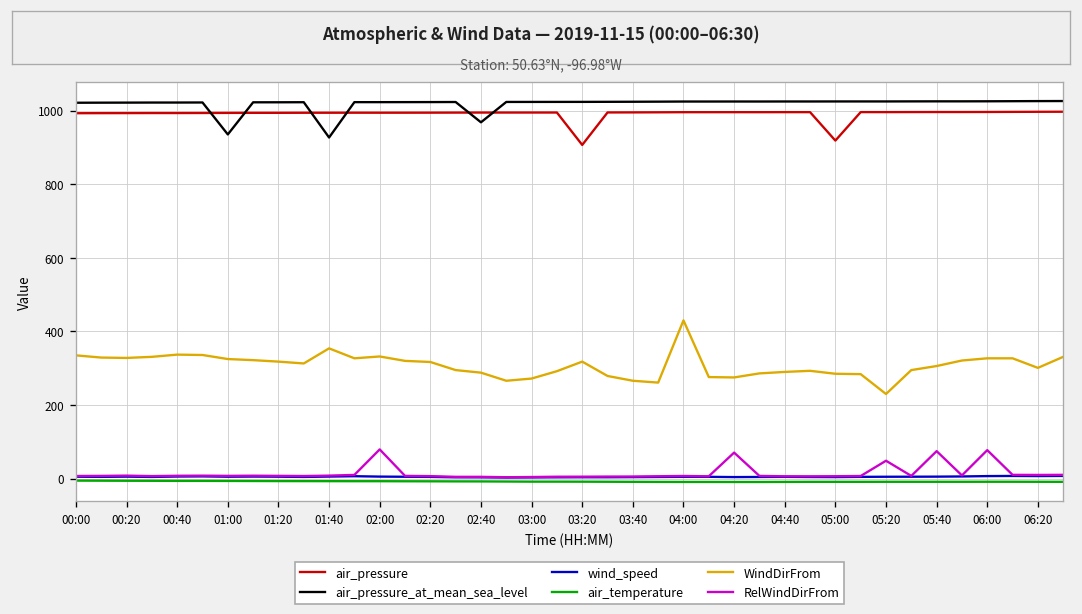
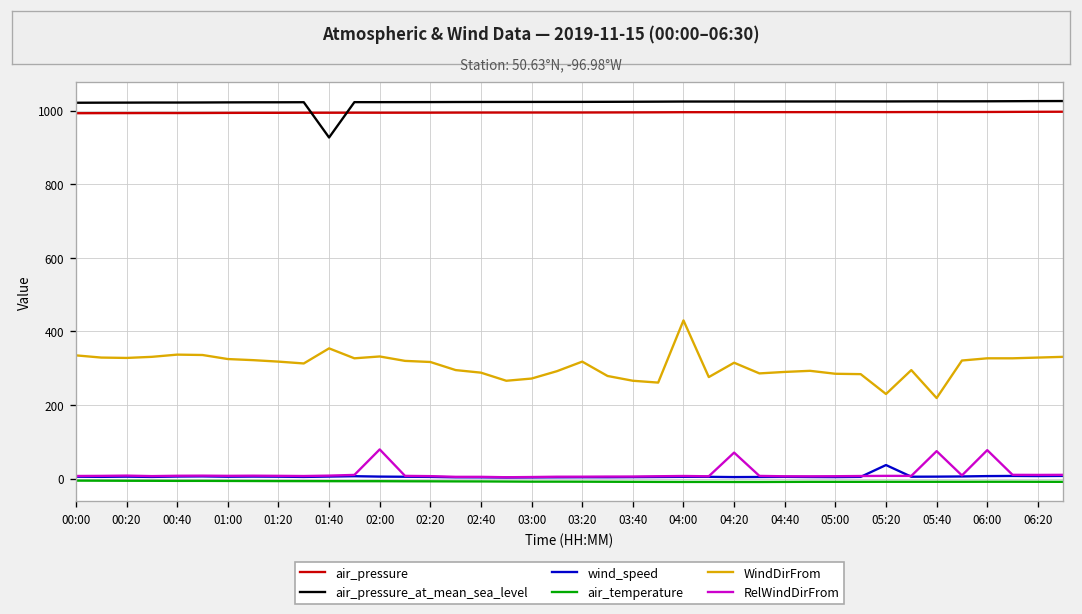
air_pressure_at_mean_sea_level, 01:00: 940 -> 1020
air_pressure_at_mean_sea_level, 02:40: 970 -> 1020
air_pressure, 03:20: 910 -> 990
WindDirFrom, 04:20: 280 -> 320
air_pressure, 05:00: 920 -> 1000
wind_speed, 05:20: 10 -> 40
RelWindDirFrom, 05:20: 50 -> 10
WindDirFrom, 05:40: 310 -> 220
WindDirFrom, 06:20: 300 -> 330
